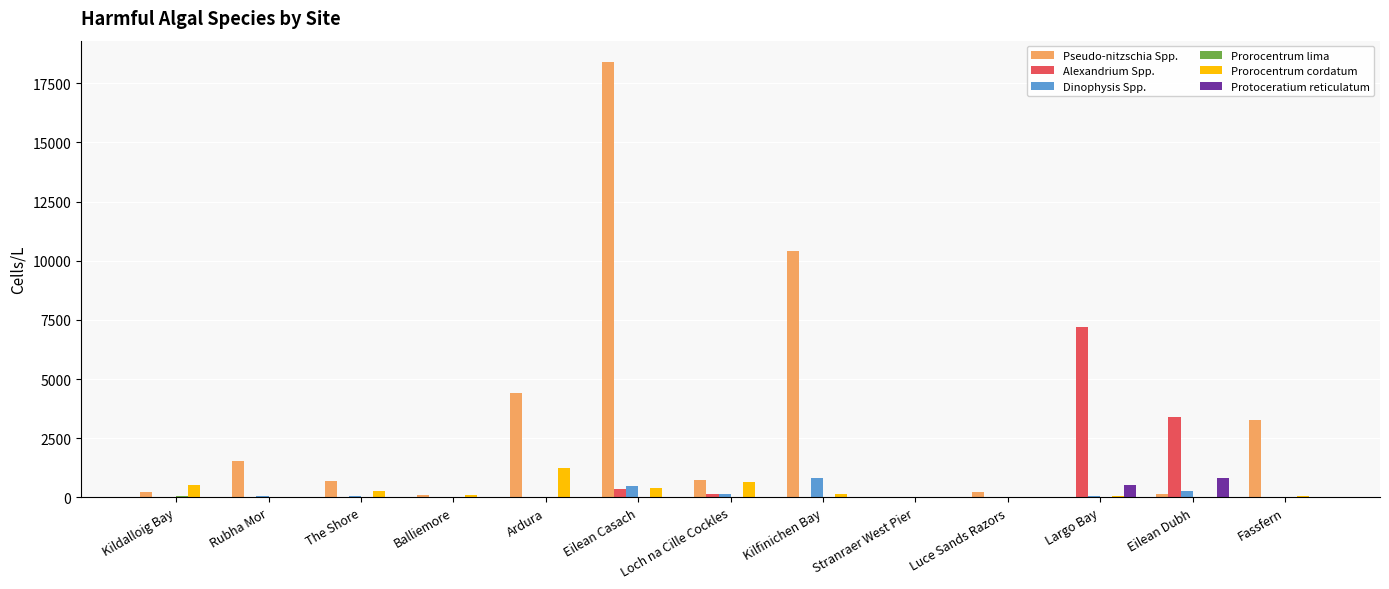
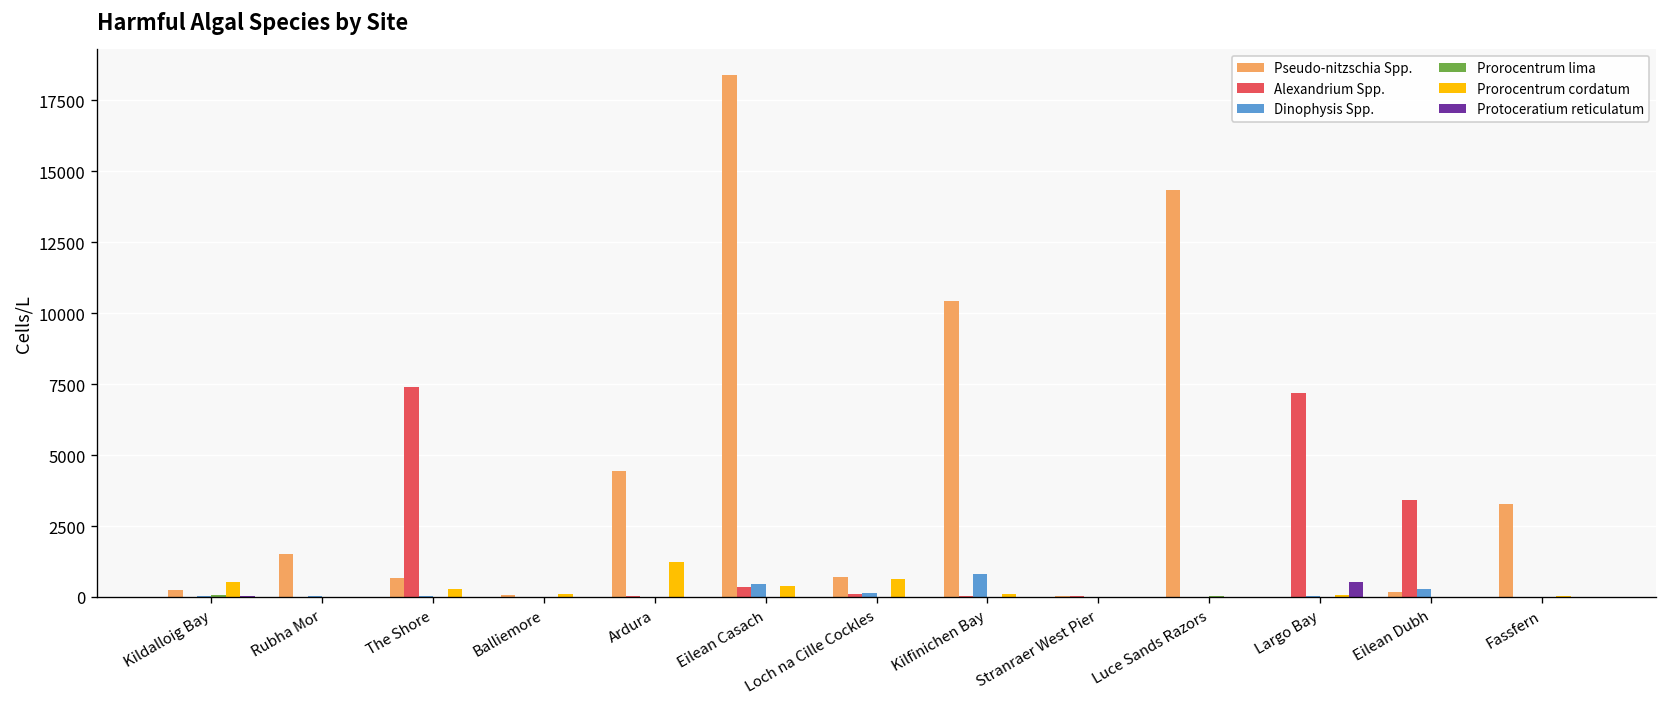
Alexandrium Spp., The Shore: 0 -> 7400
Pseudo-nitzschia Spp., Luce Sands Razors: 200 -> 14300
Protoceratium reticulatum, Eilean Dubh: 800 -> 0
